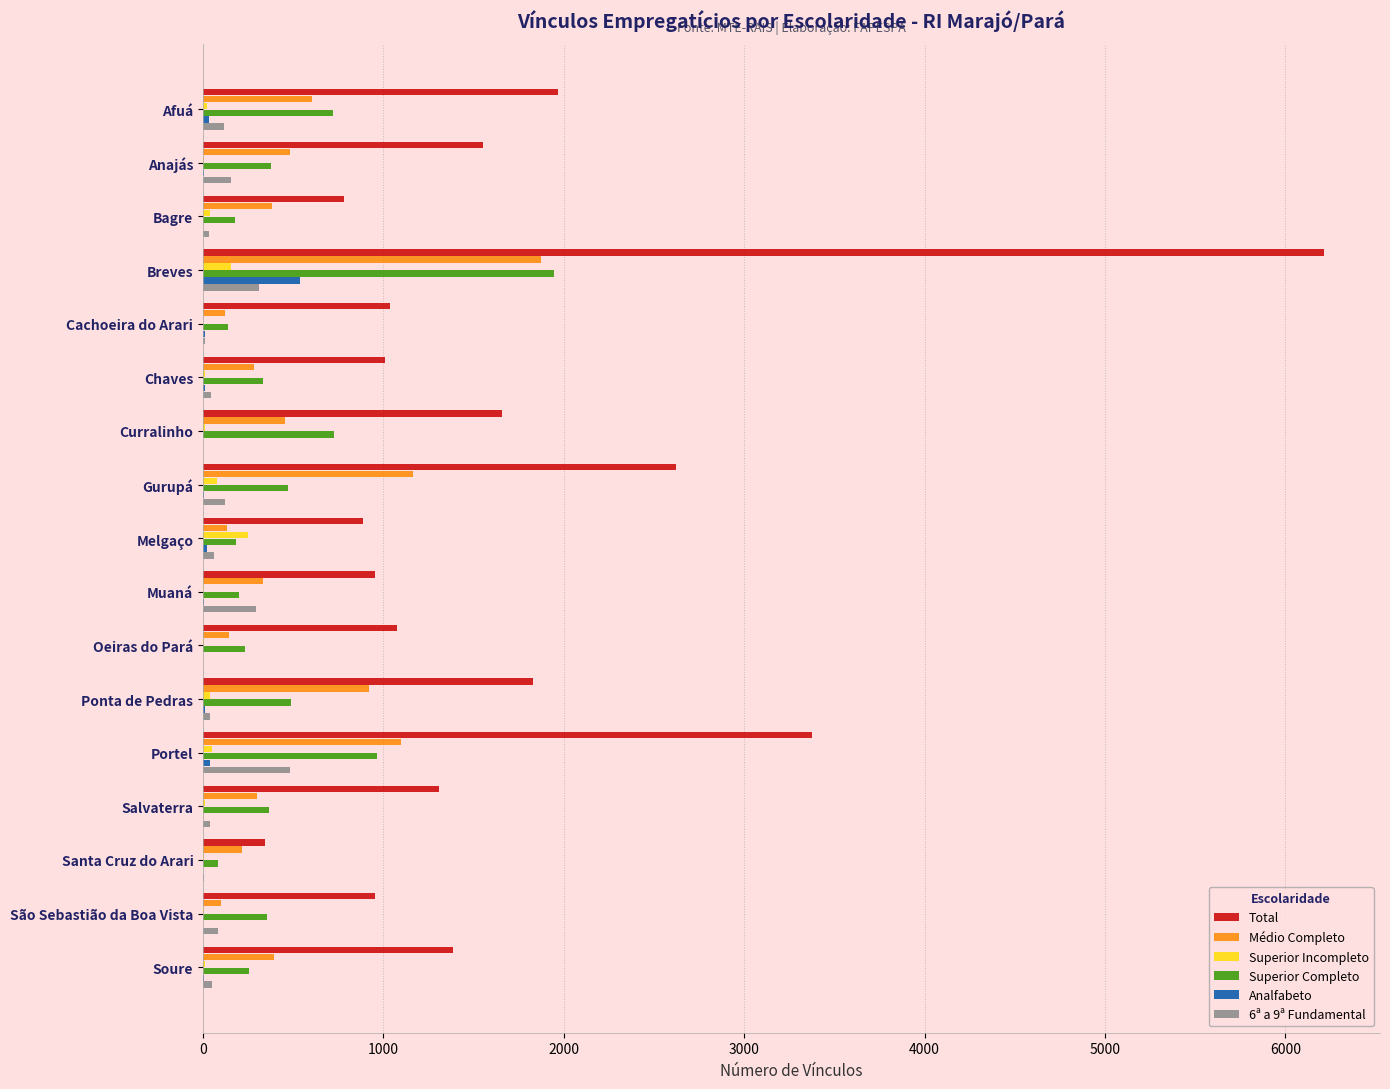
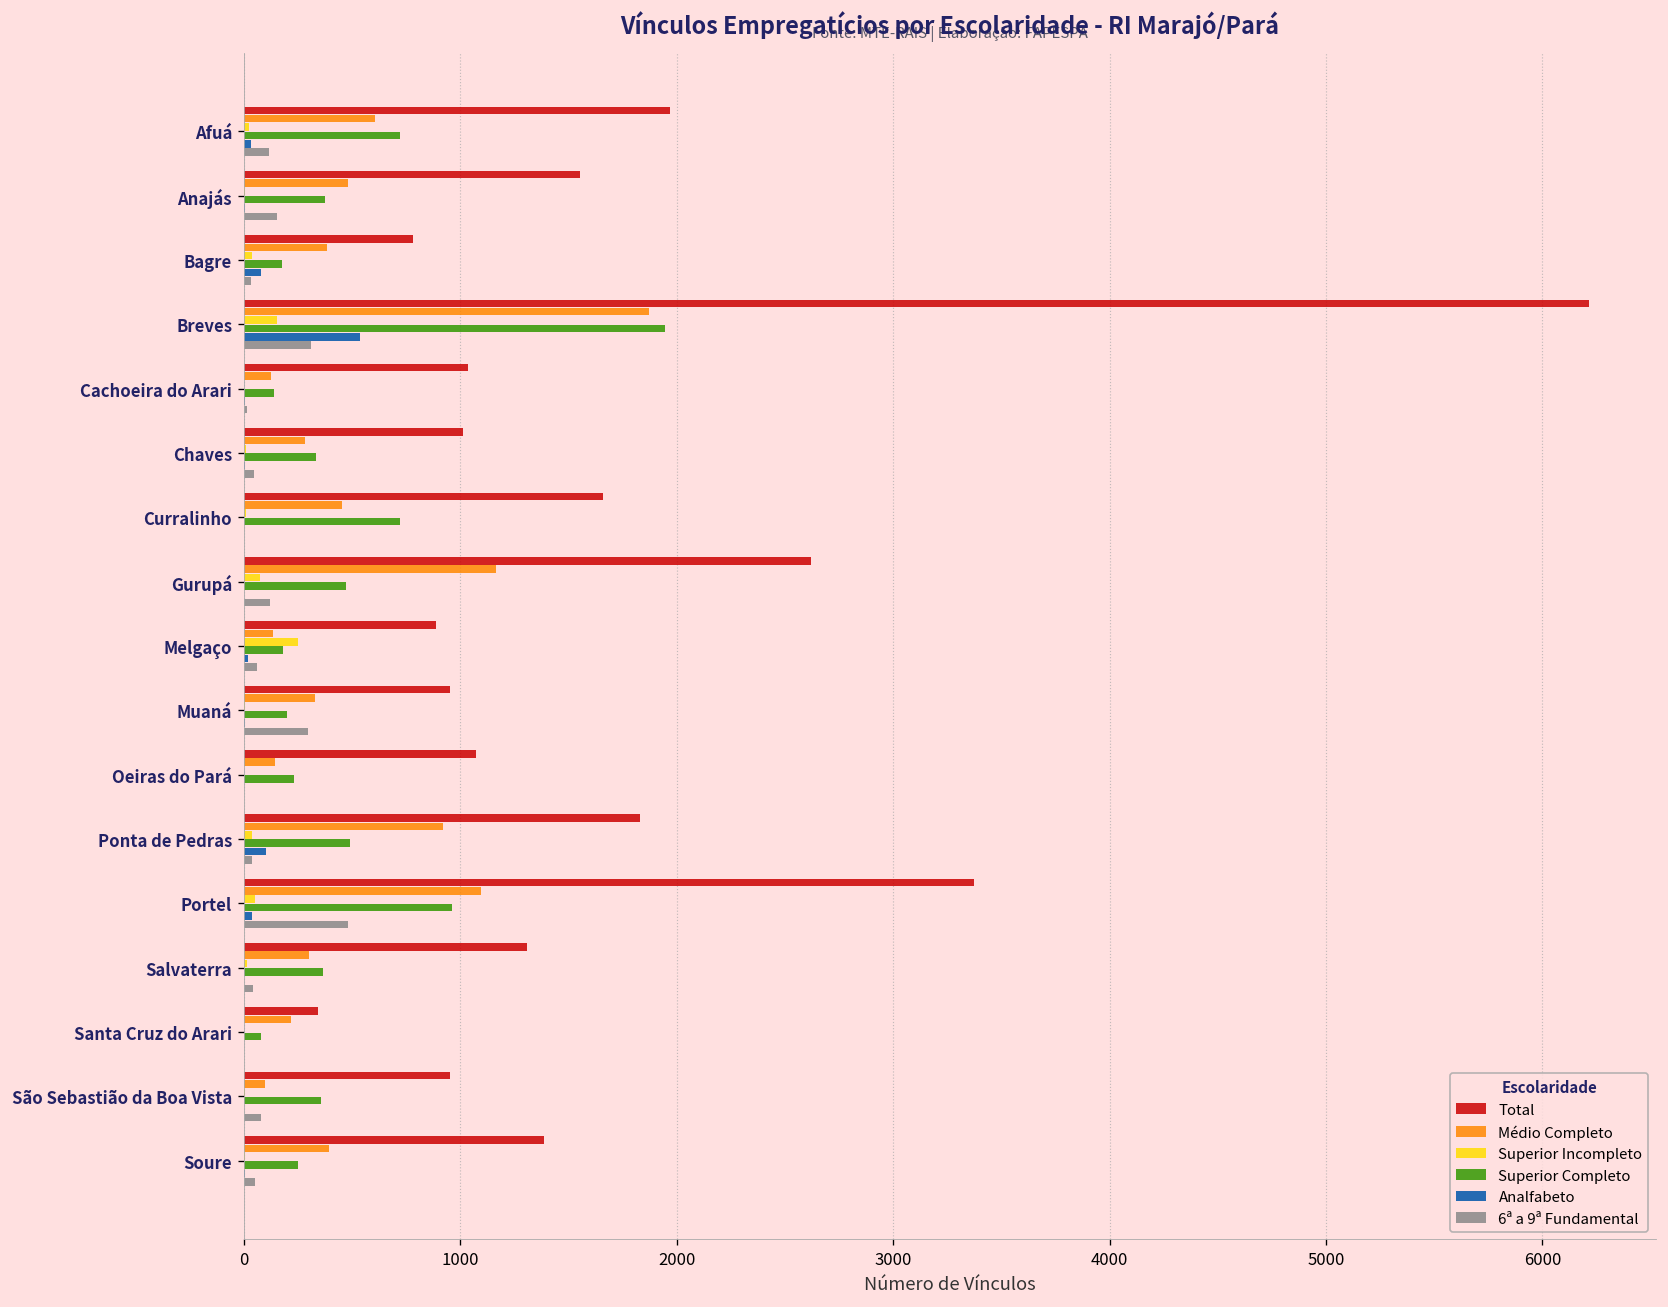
Analfabeto, Bagre: 0 -> 80
Analfabeto, Ponta de Pedras: 10 -> 100
